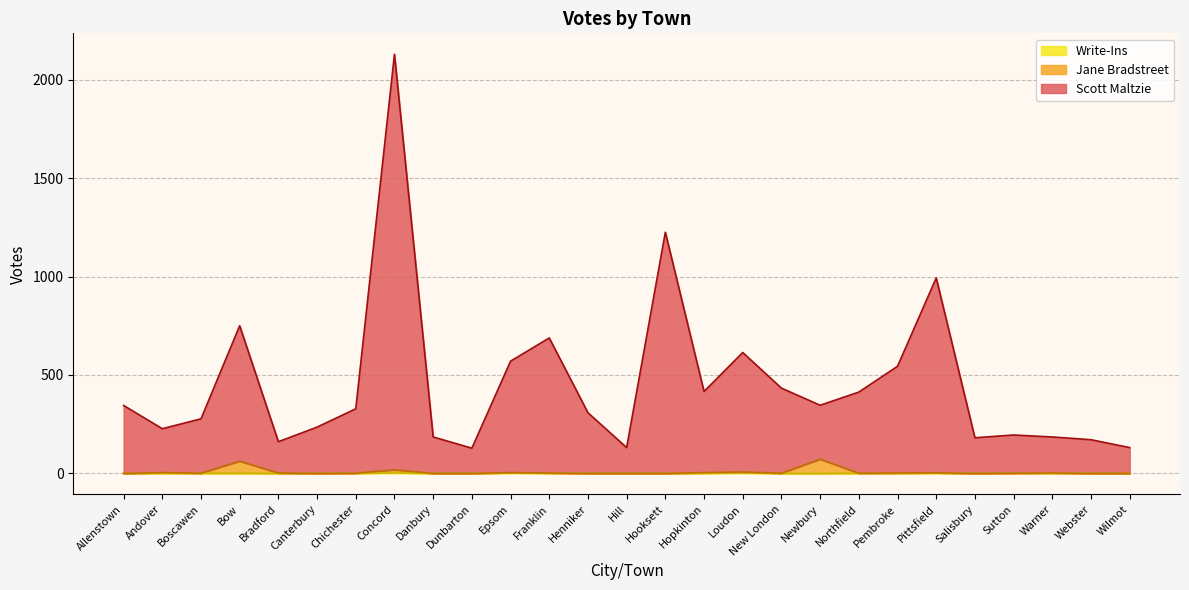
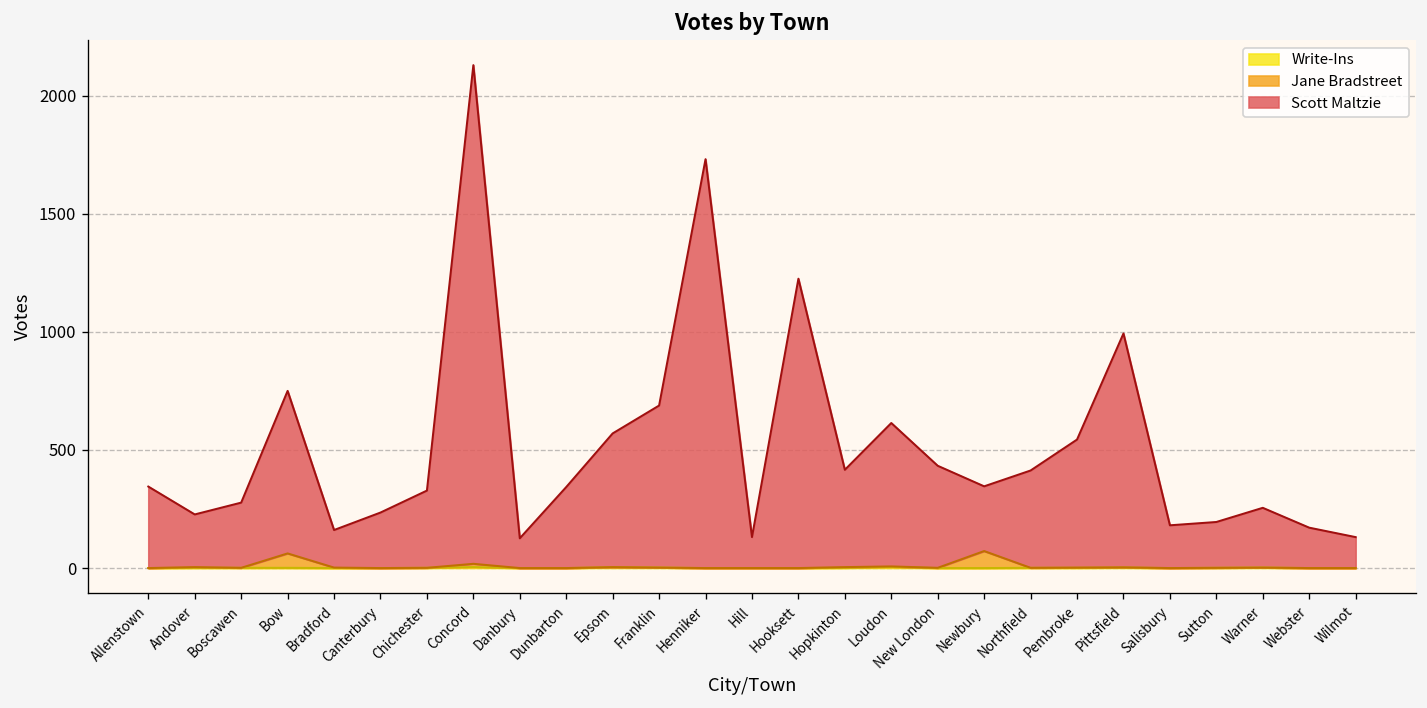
Scott Maltzie, Danbury: 190 -> 130
Scott Maltzie, Dunbarton: 130 -> 340
Scott Maltzie, Henniker: 310 -> 1730
Scott Maltzie, Warner: 180 -> 250
